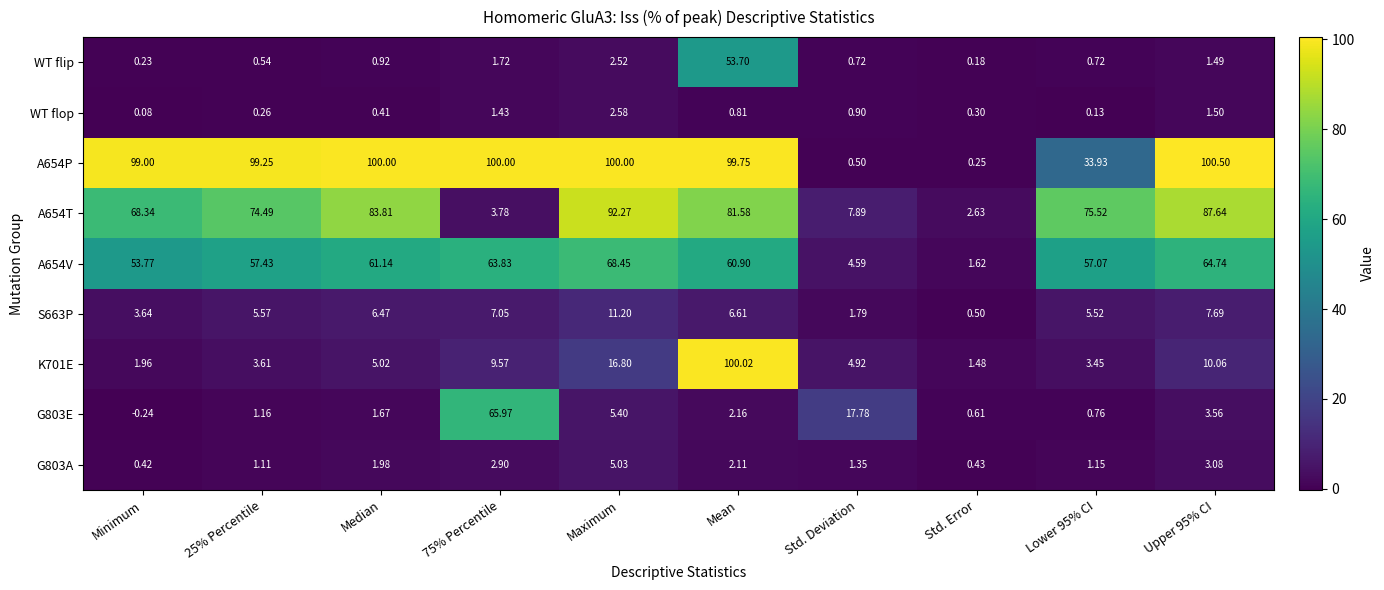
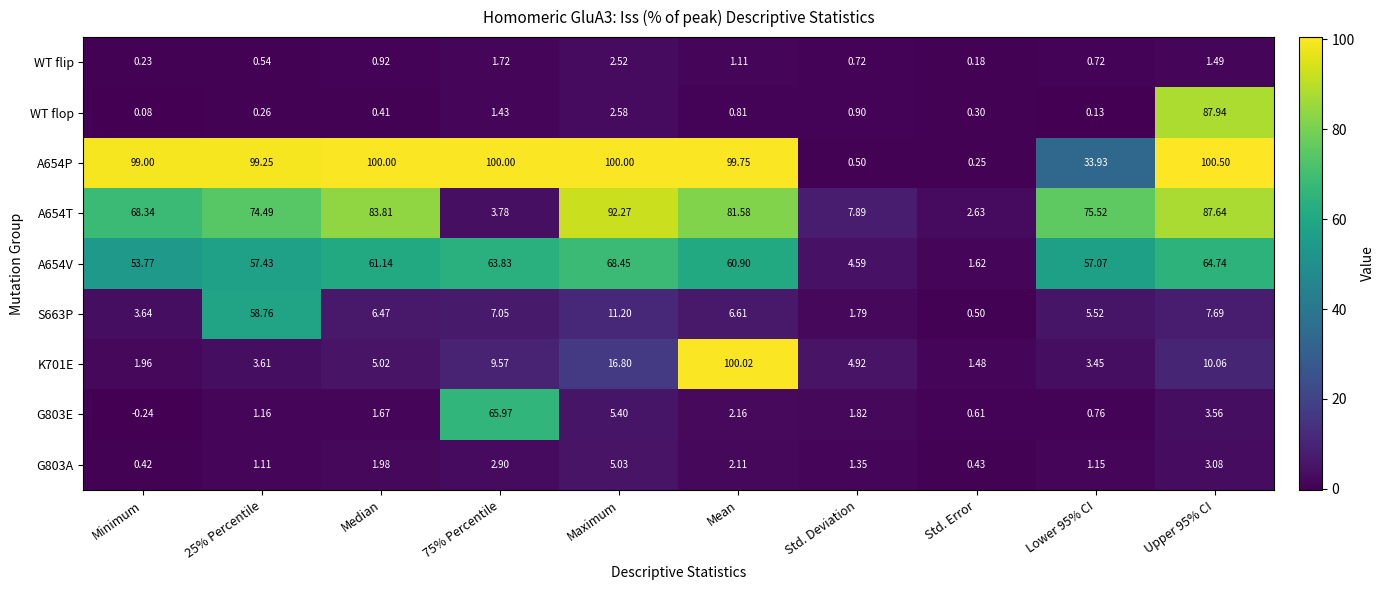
WT flip, Mean: 53.70 -> 1.11
WT flop, Upper 95% CI: 1.50 -> 87.94
S663P, 25% Percentile: 5.57 -> 58.76
G803E, Std. Deviation: 17.78 -> 1.82
